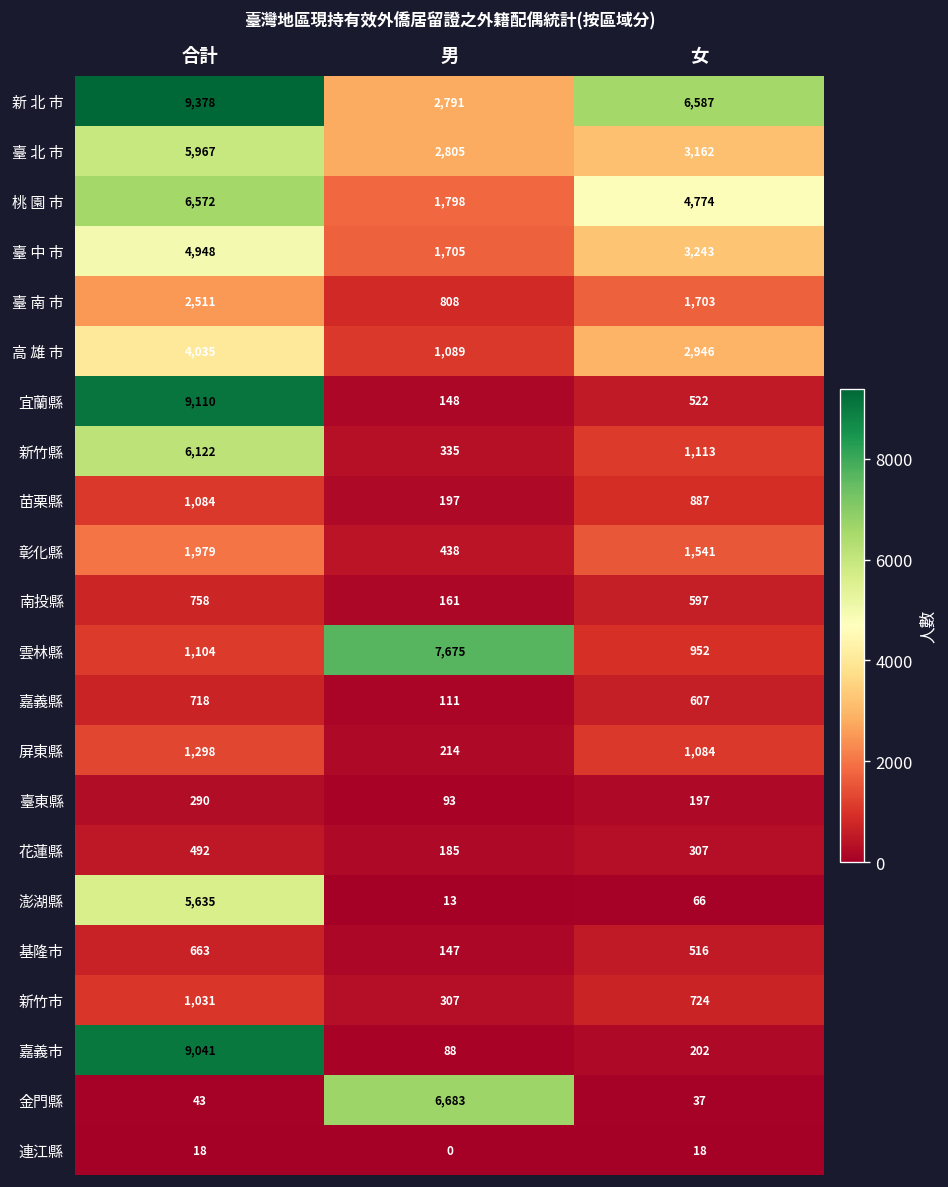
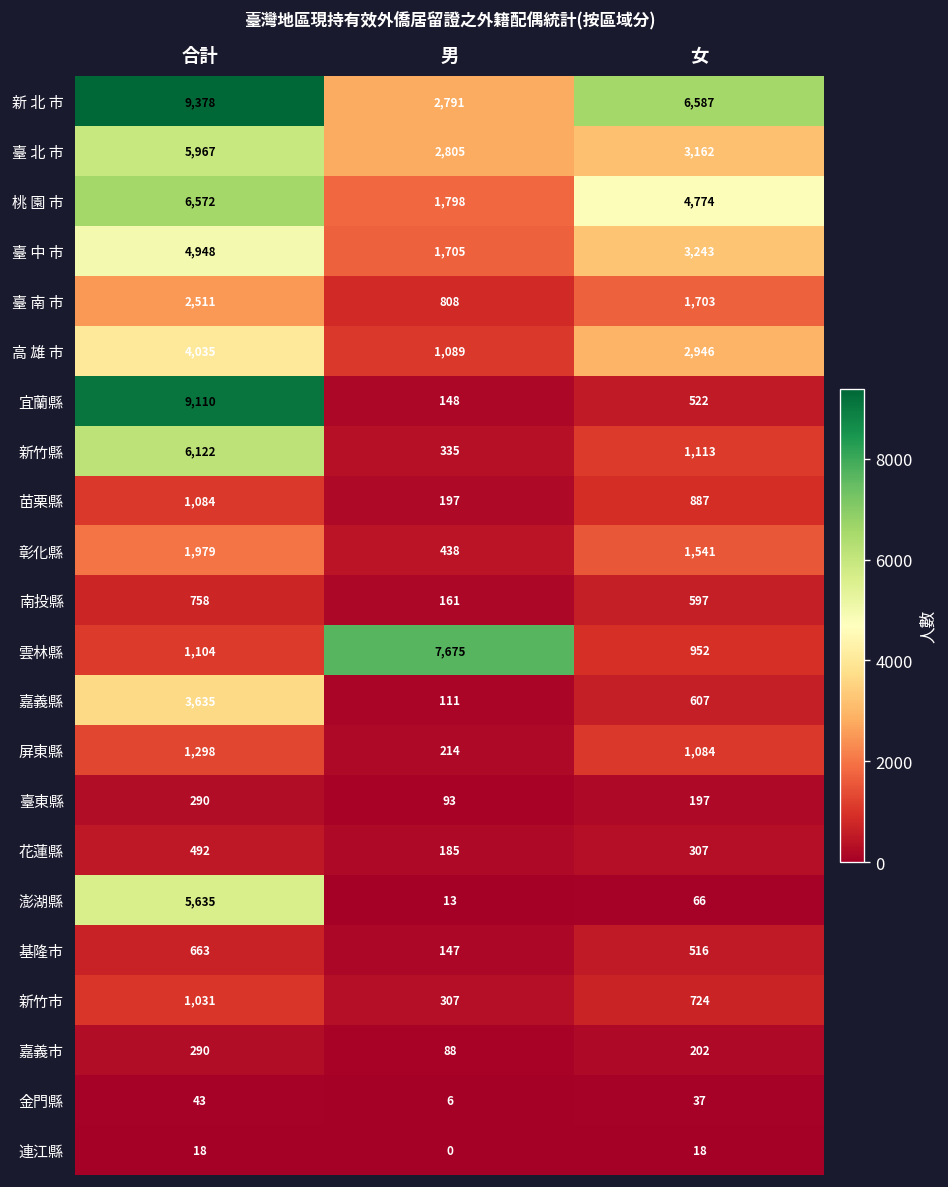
嘉義縣, 合計: 718 -> 3,635
嘉義市, 合計: 9,041 -> 290
金門縣, 男: 6,683 -> 6
